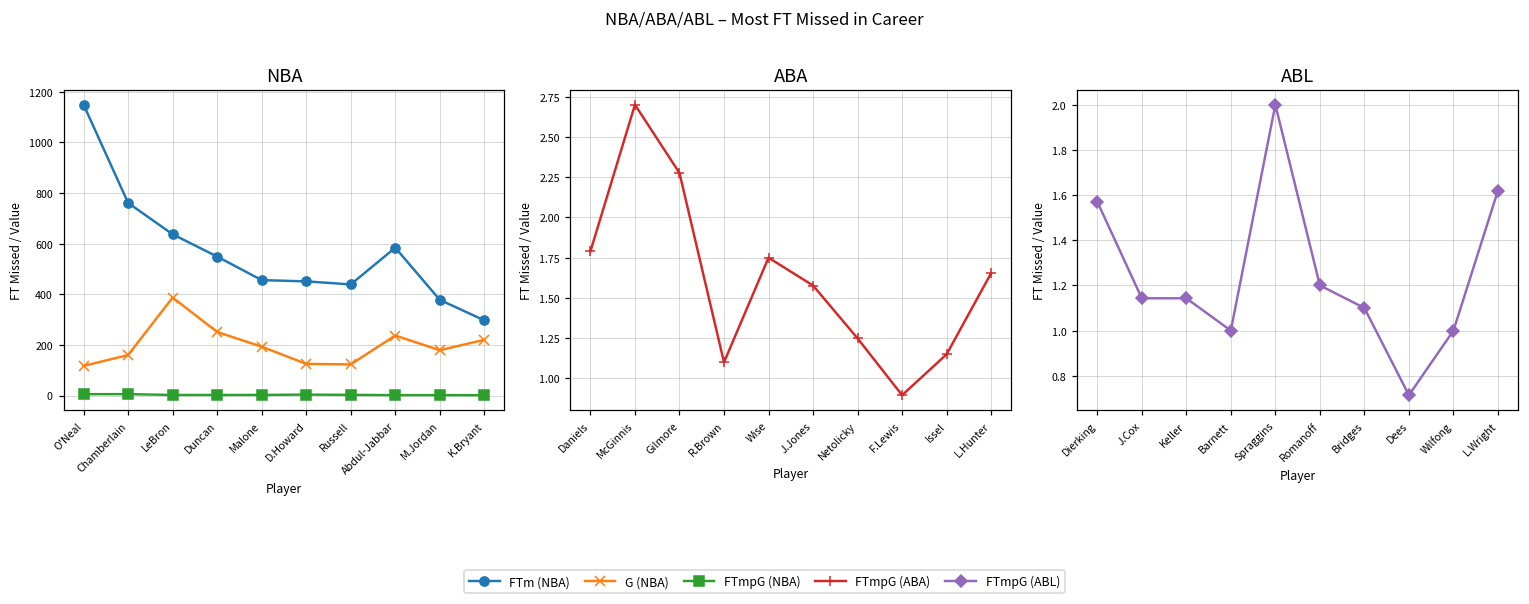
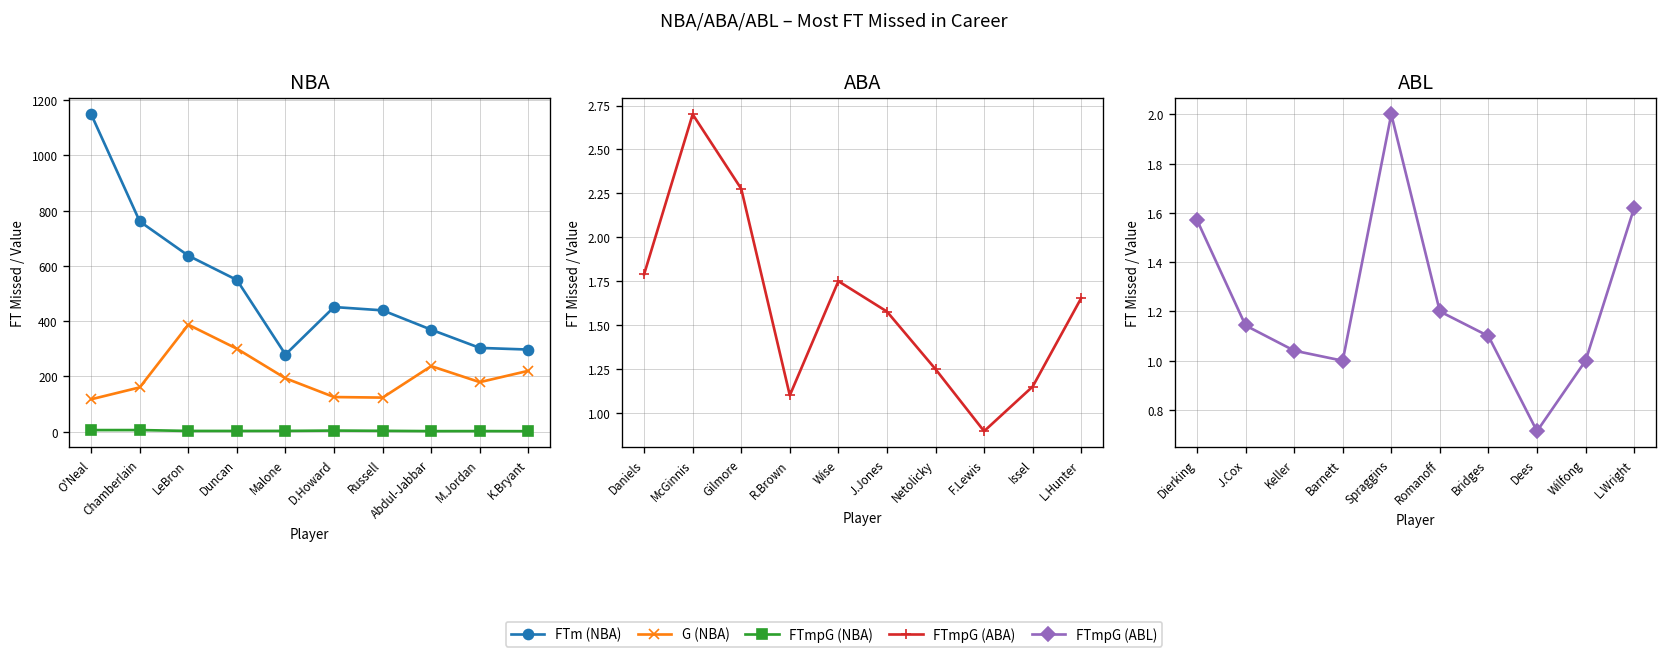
NBA, G (NBA), Duncan: 250 -> 300
NBA, FTm (NBA), Malone: 460 -> 280
NBA, FTm (NBA), Abdul-Jabbar: 580 -> 370
NBA, FTm (NBA), M.Jordan: 380 -> 300
ABL, Keller: 1.14 -> 1.04
